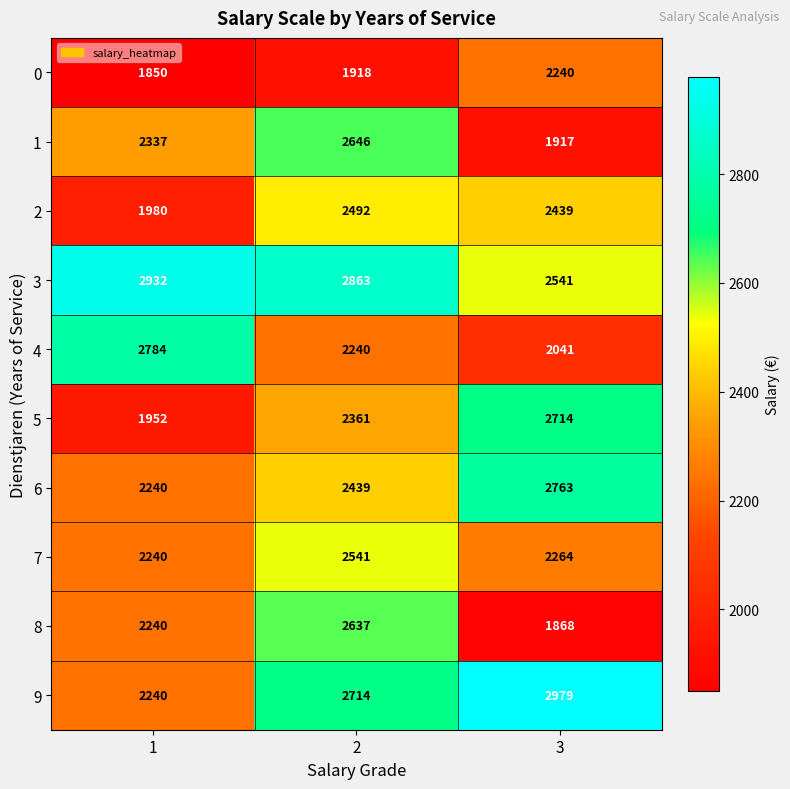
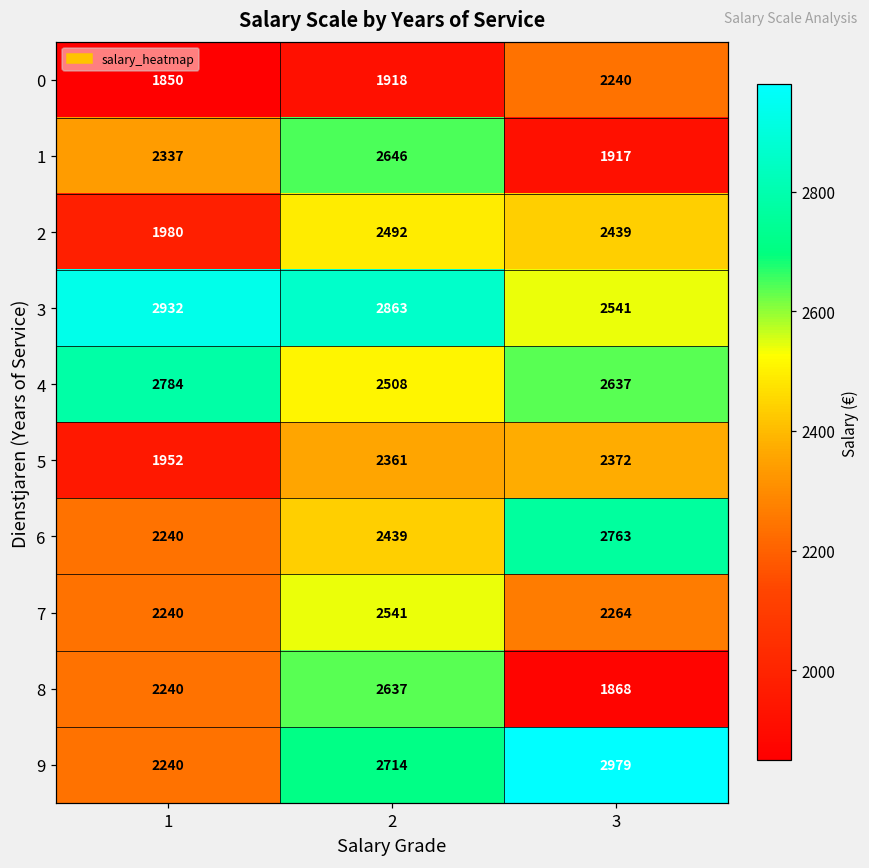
4, 2: 2240 -> 2508
4, 3: 2041 -> 2637
5, 3: 2714 -> 2372
